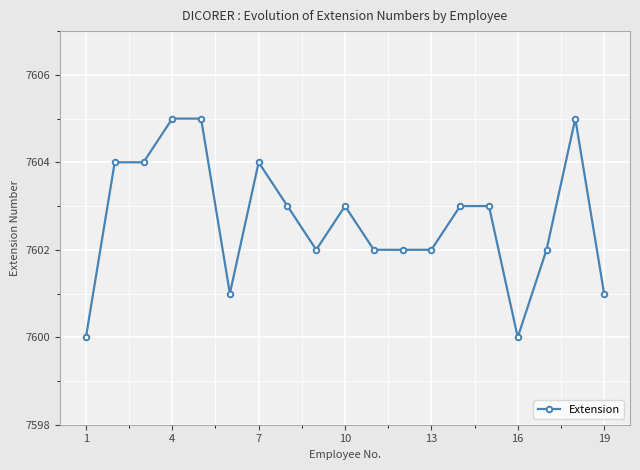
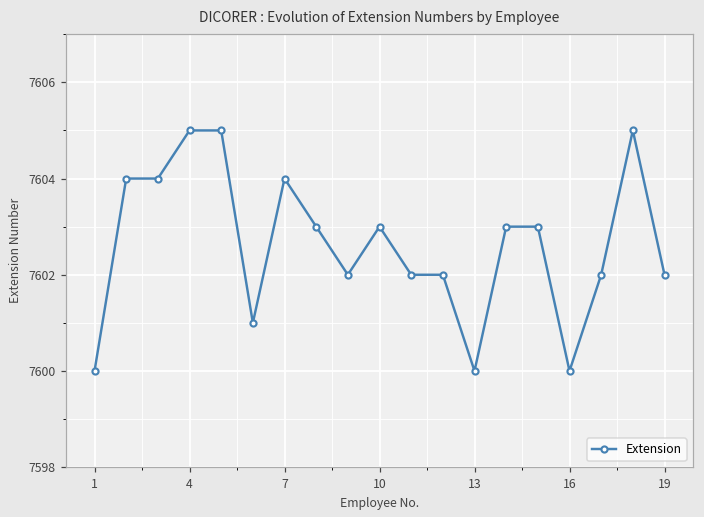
13: 7602 -> 7600
19: 7601 -> 7602
